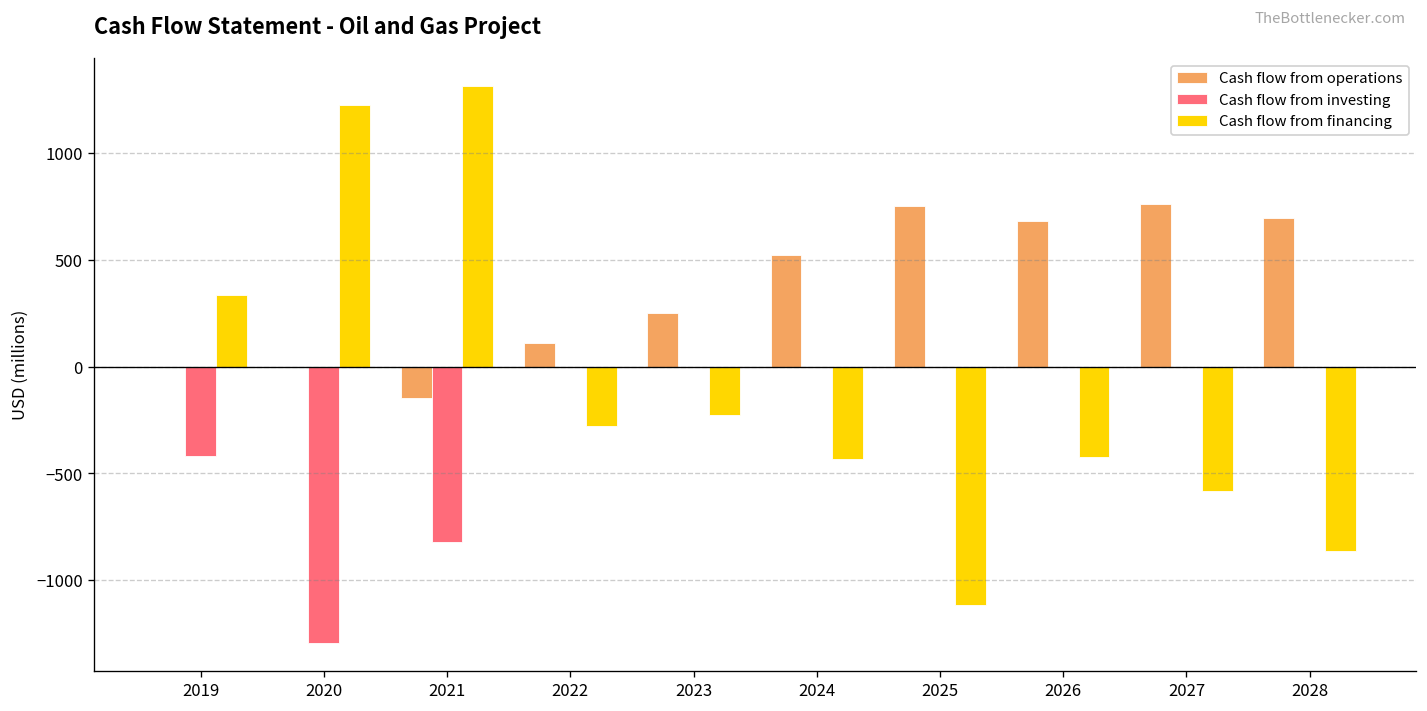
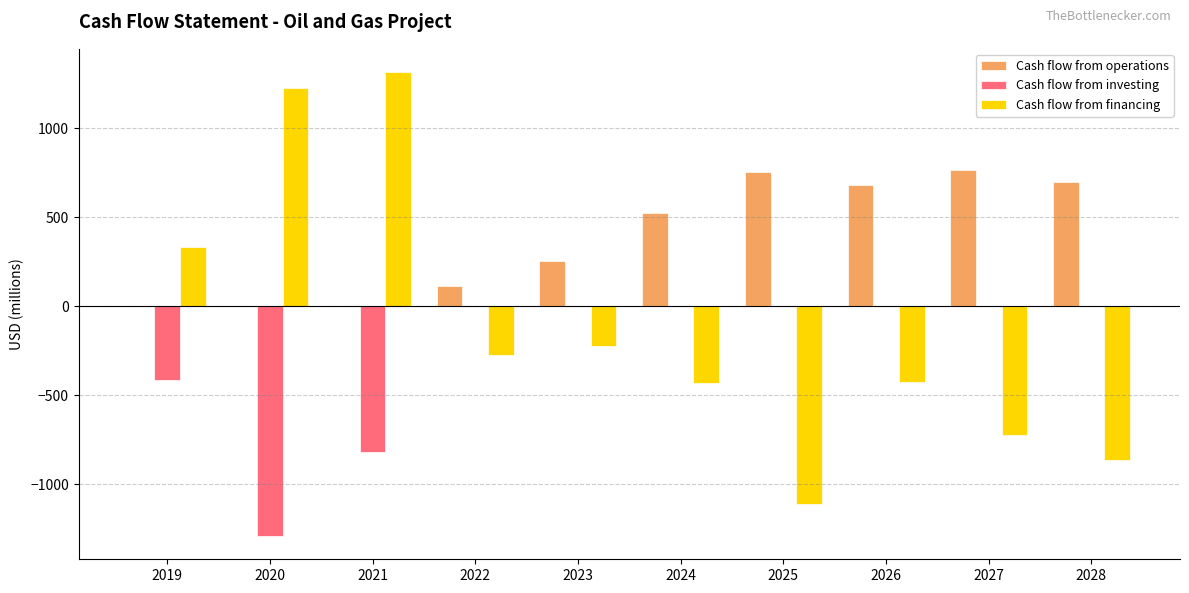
Cash flow from operations, 2021: -150 -> 0
Cash flow from financing, 2027: -580 -> -720
